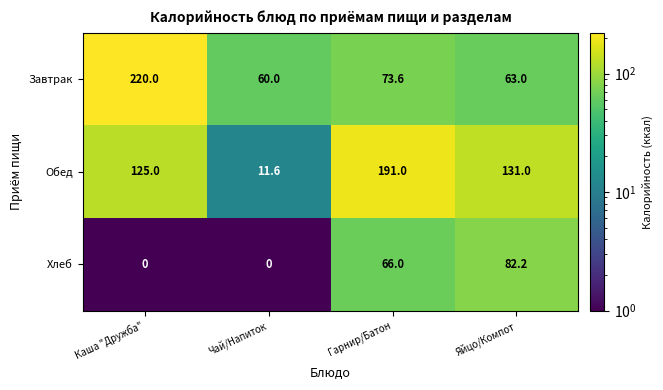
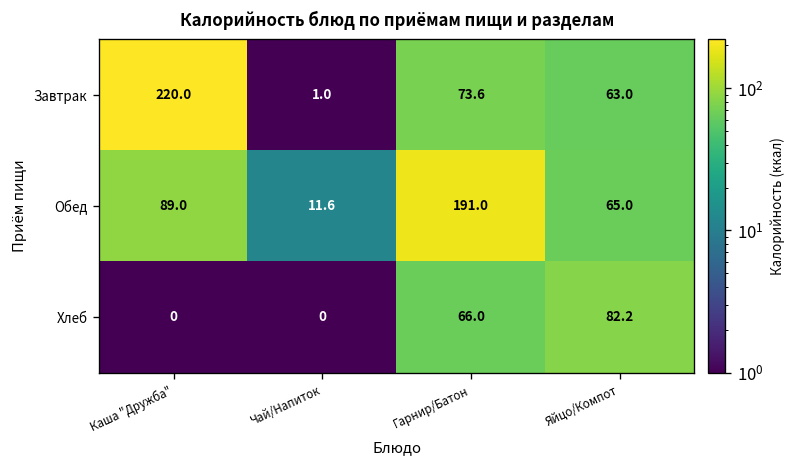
Завтрак, Чай/Напиток: 60.0 -> 1.0
Обед, Каша "Дружба": 125.0 -> 89.0
Обед, Яйцо/Компот: 131.0 -> 65.0
